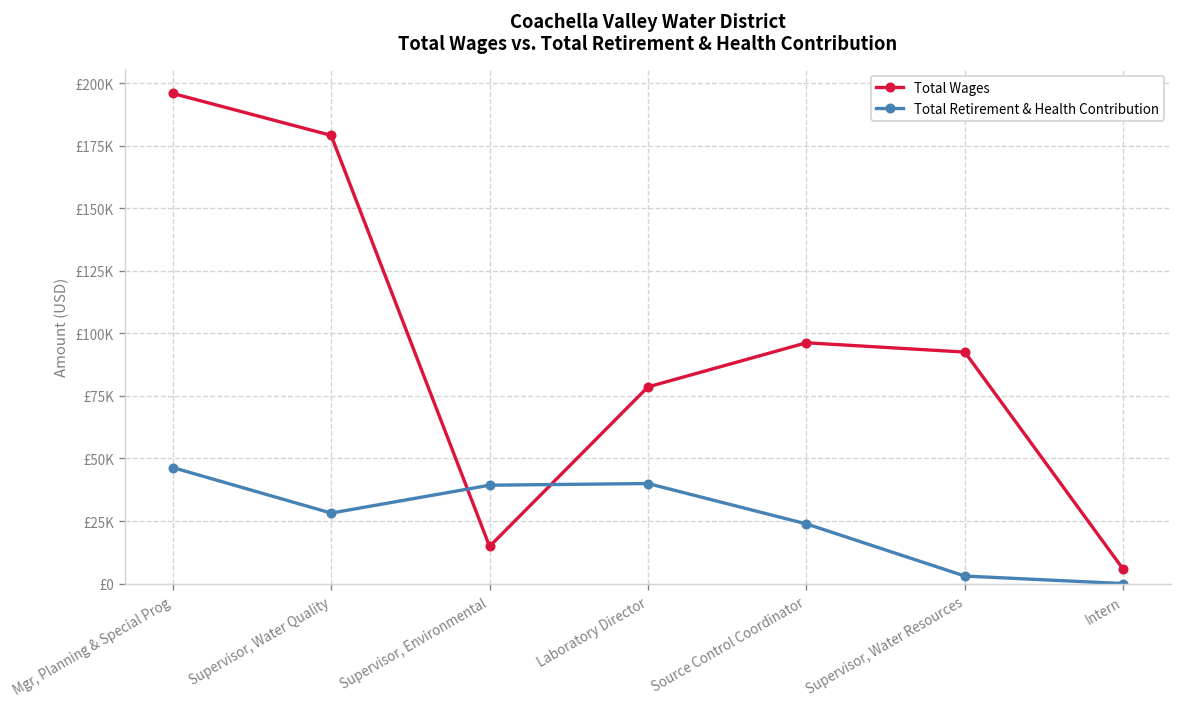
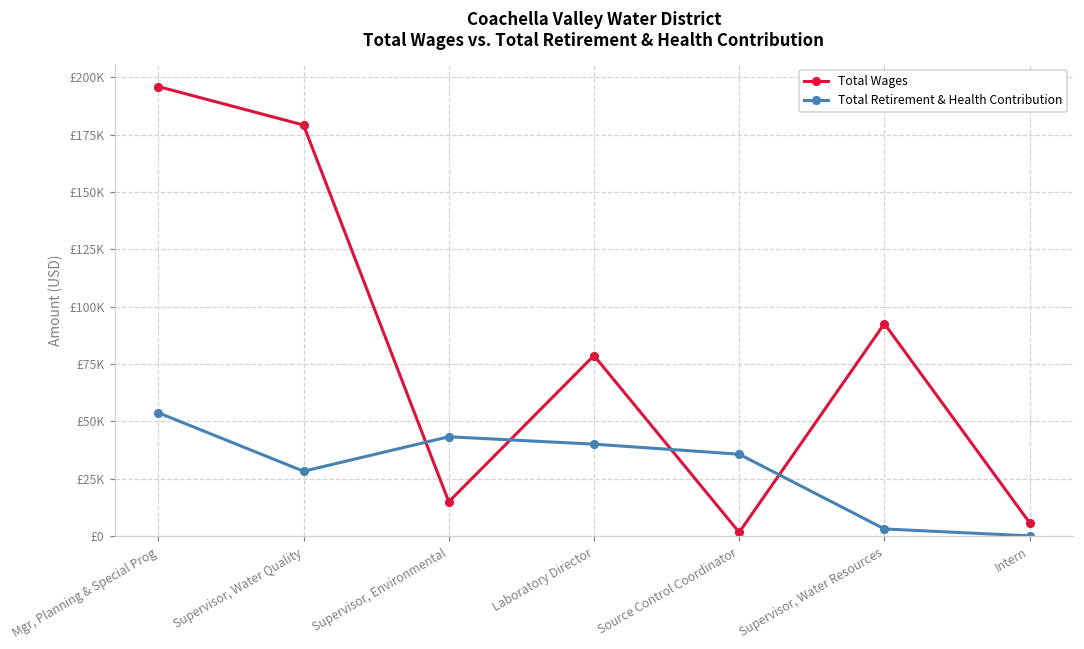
Total Retirement & Health Contribution, Mgr, Planning & Special Prog: £46000 -> £54000
Total Retirement & Health Contribution, Supervisor, Environmental: £39000 -> £43000
Total Wages, Source Control Coordinator: £96000 -> £2000
Total Retirement & Health Contribution, Source Control Coordinator: £24000 -> £36000
